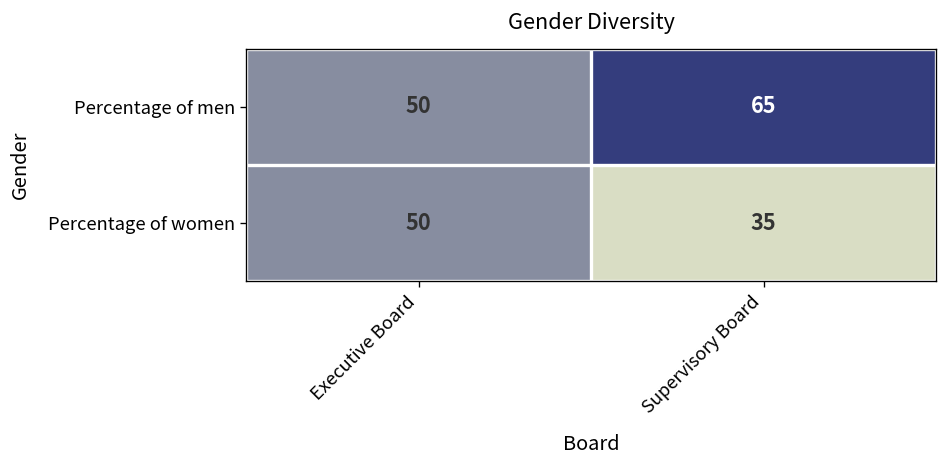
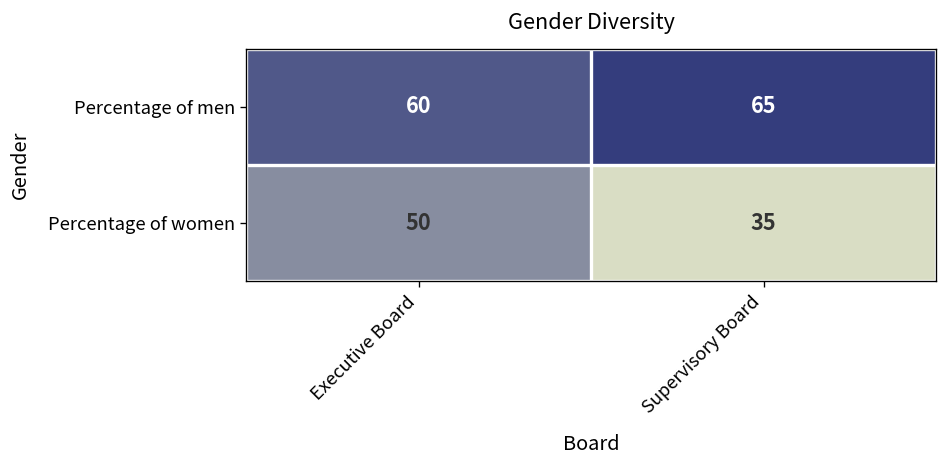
Percentage of men, Executive Board: 50 -> 60
